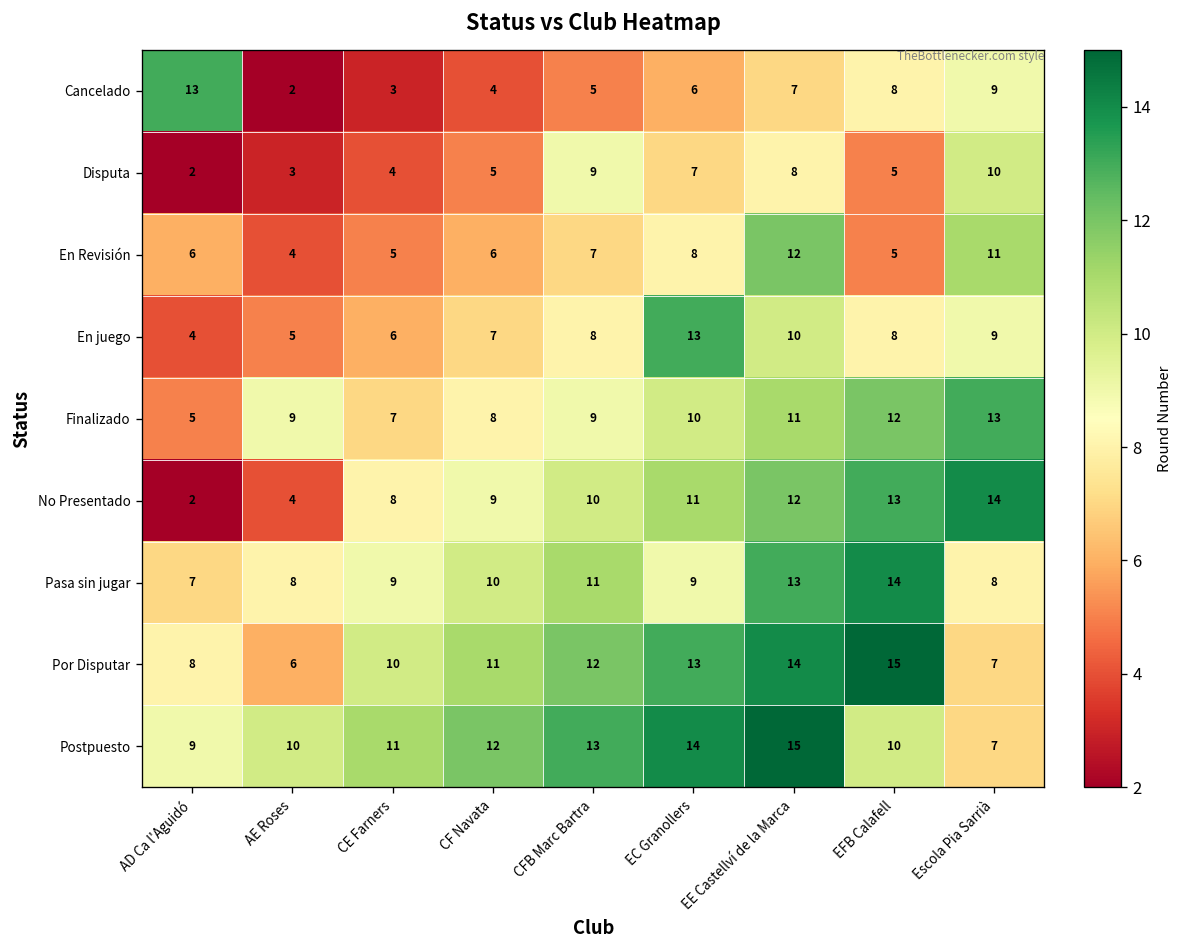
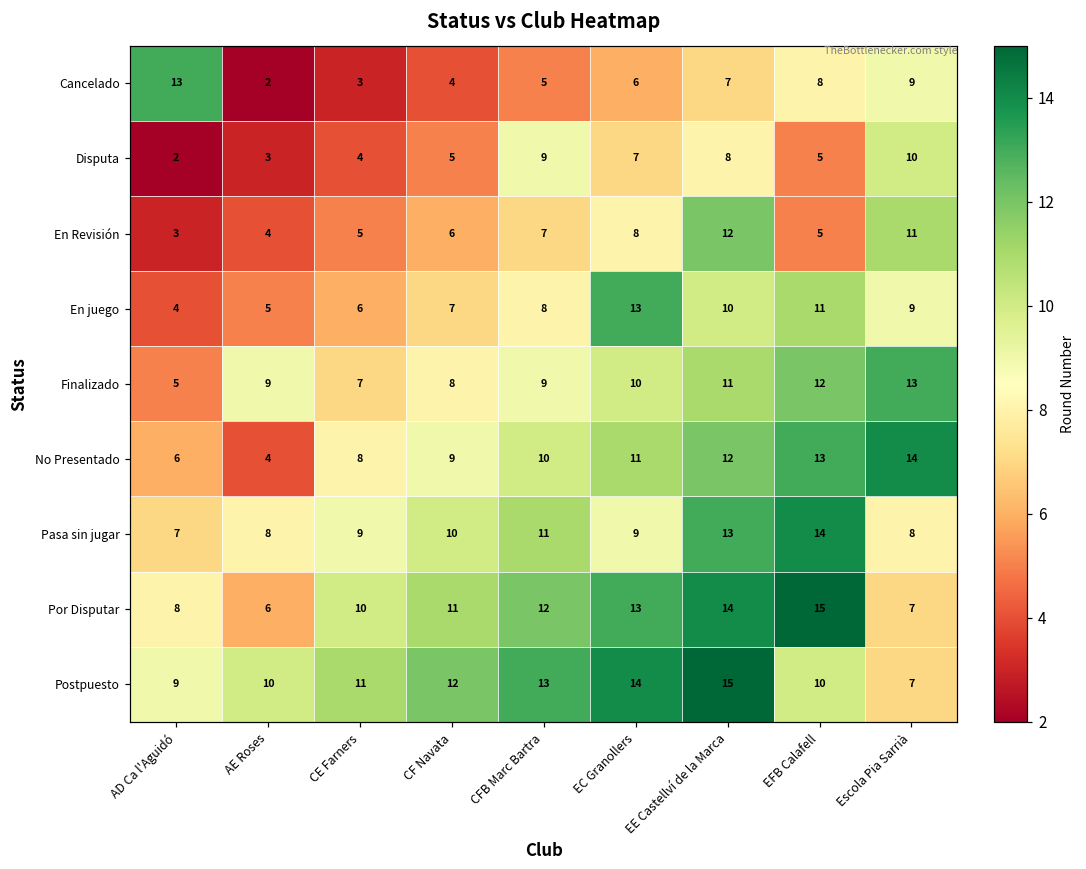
En Revisión, AD Ca l'Aguidó: 6 -> 3
En juego, EFB Calafell: 8 -> 11
No Presentado, AD Ca l'Aguidó: 2 -> 6
